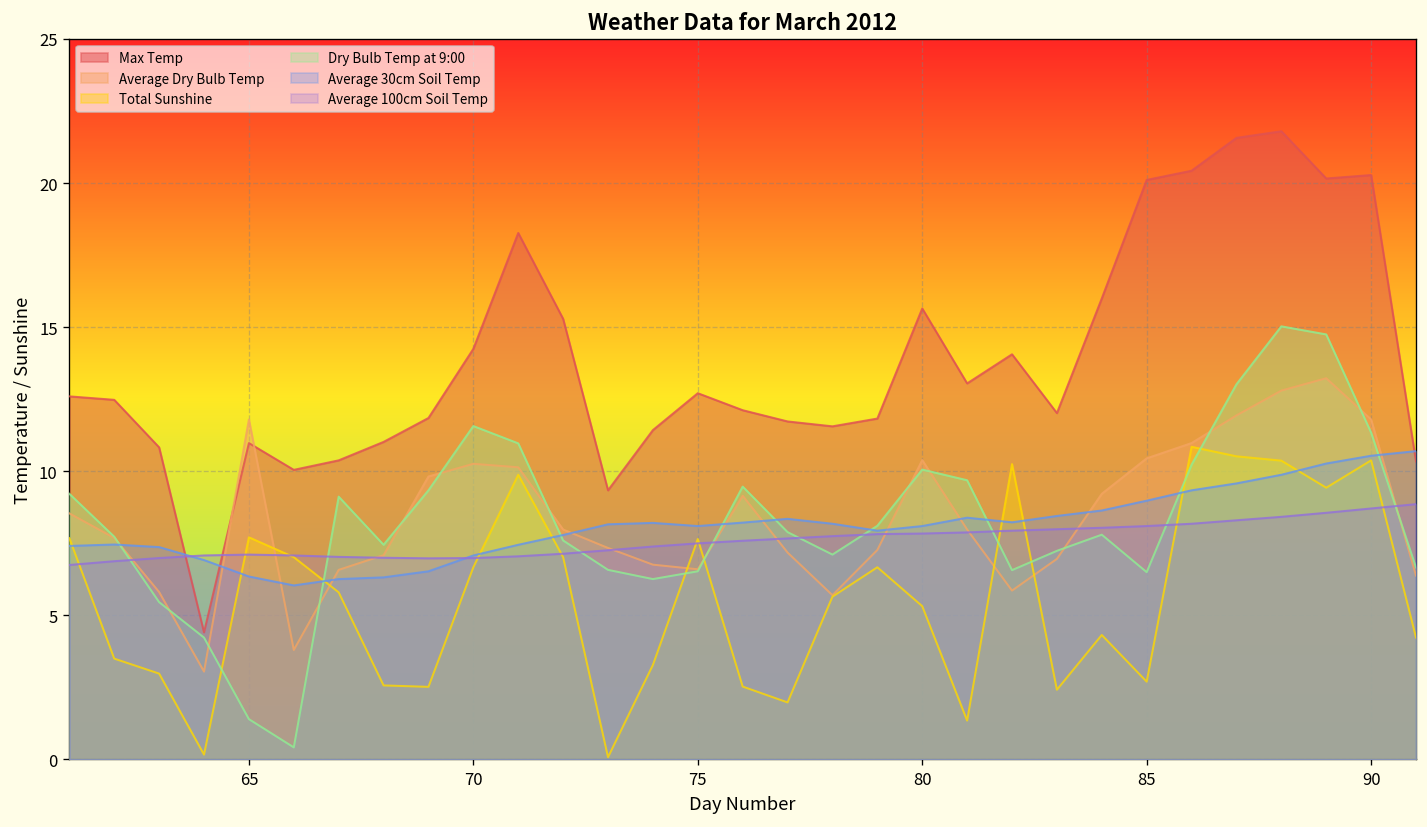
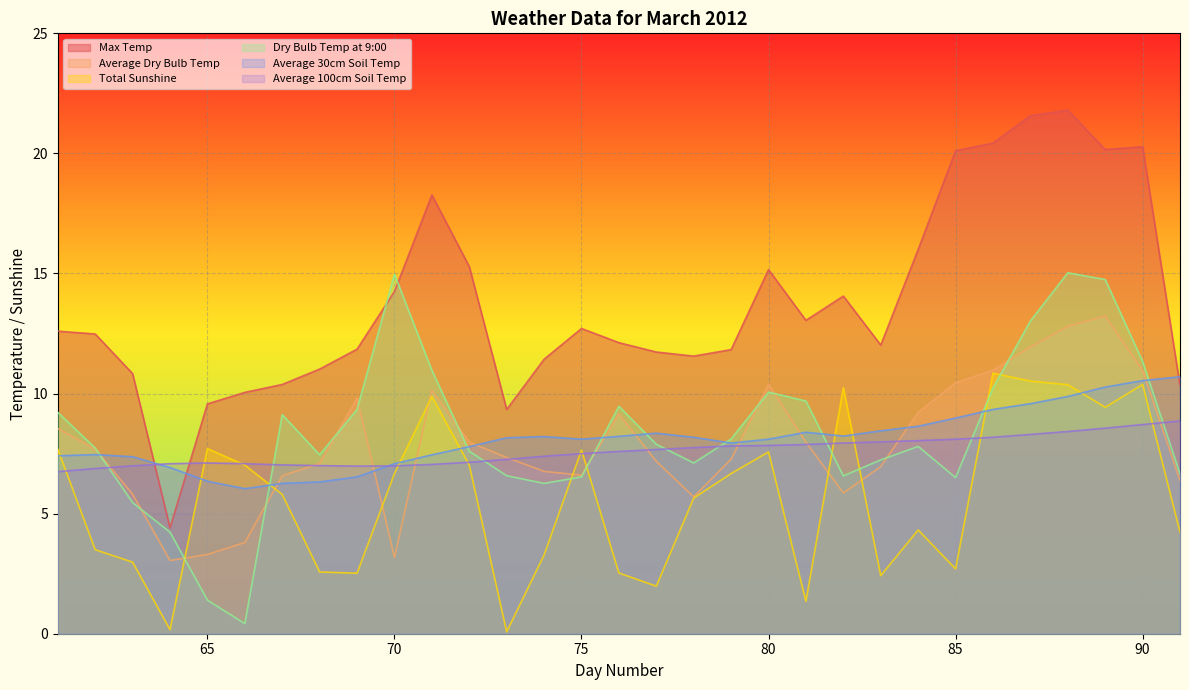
Max Temp, 65: 11.0 -> 9.6
Average Dry Bulb Temp, 65: 11.8 -> 3.3
Average Dry Bulb Temp, 70: 10.3 -> 3.2
Dry Bulb Temp at 9:00, 70: 11.6 -> 15.0
Max Temp, 80: 15.7 -> 15.2
Total Sunshine, 80: 5.3 -> 7.6
Average Dry Bulb Temp, 90: 11.8 -> 11.0
